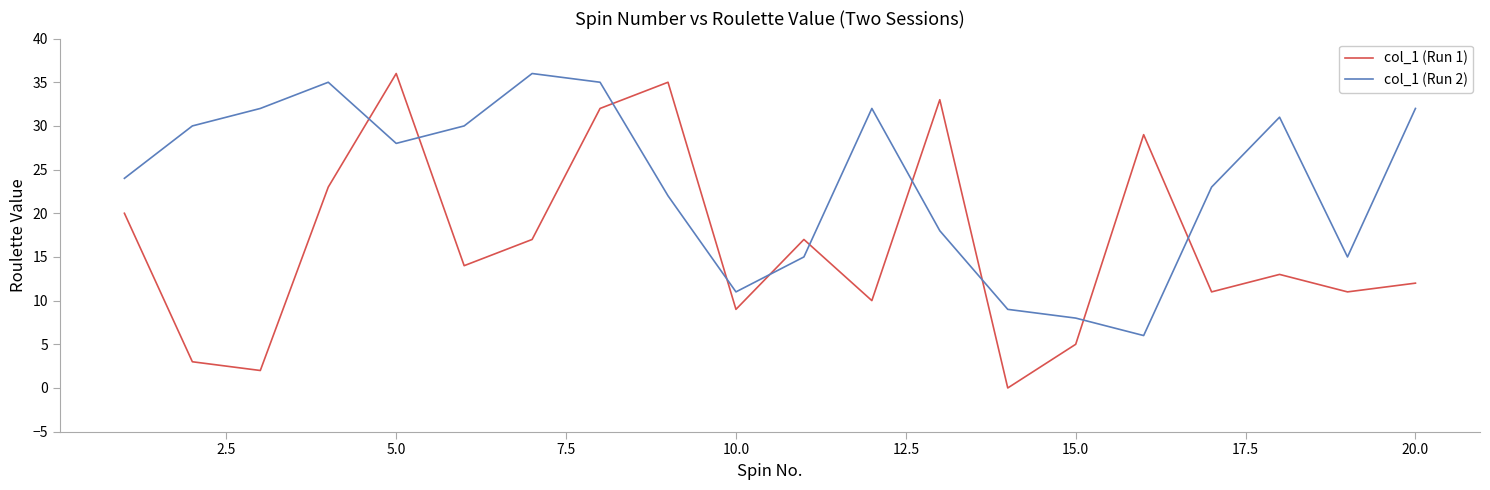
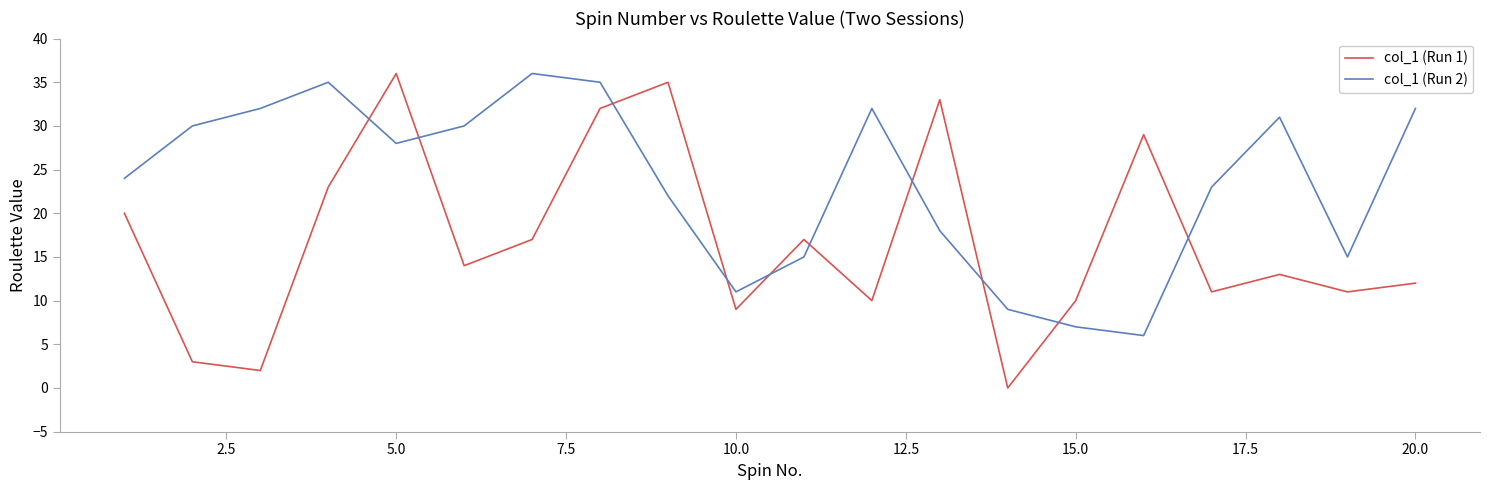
col_1 (Run 1), 15.0: 5 -> 10
col_1 (Run 2), 15.0: 8 -> 7
